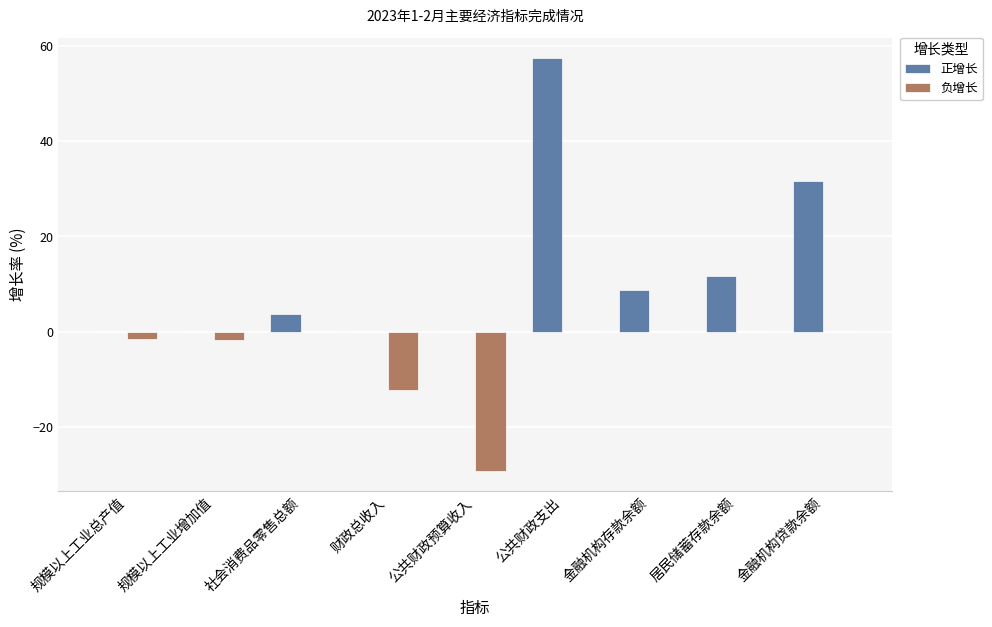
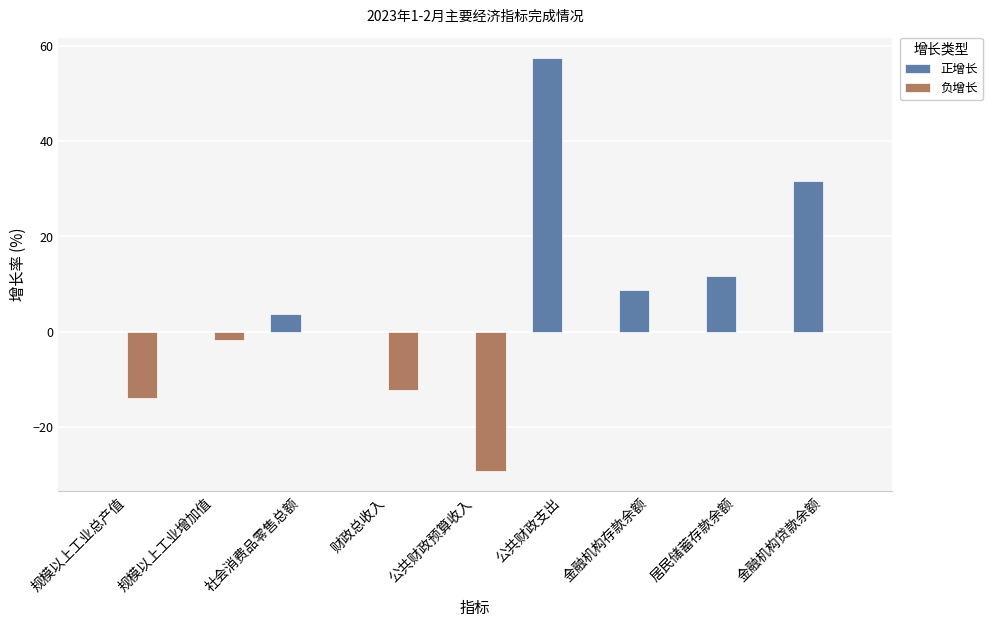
负增长, 规模以上工业总产值: -2 -> -14
